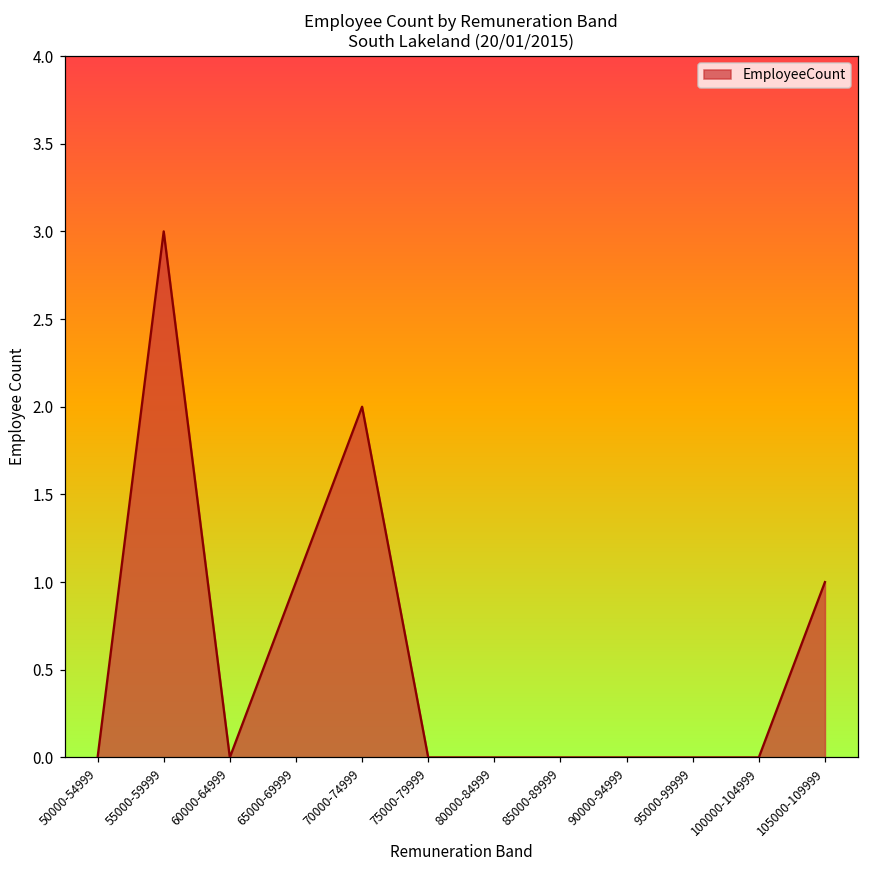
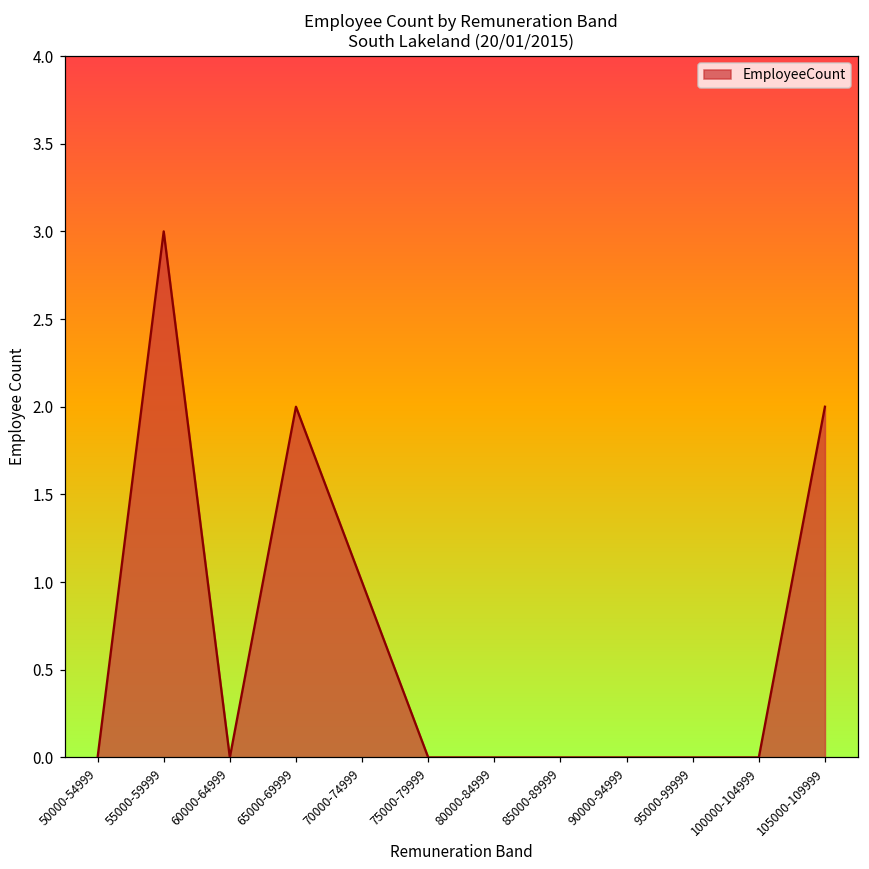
65000-69999: 1 -> 2
70000-74999: 2 -> 1
105000-109999: 1 -> 2
